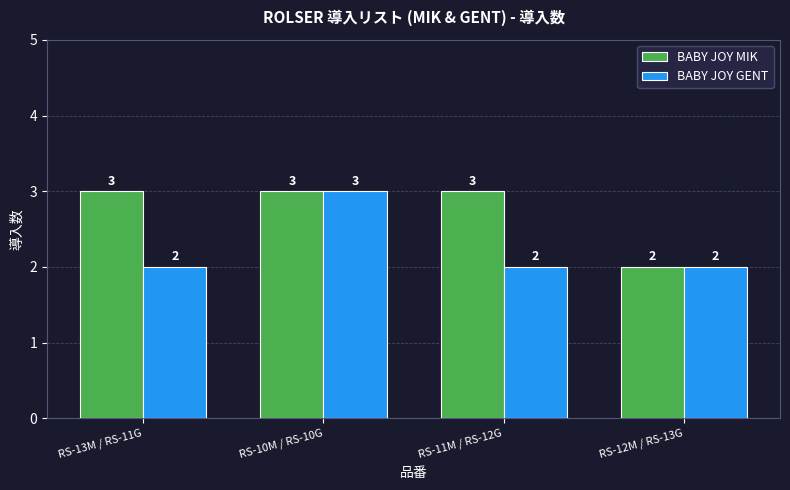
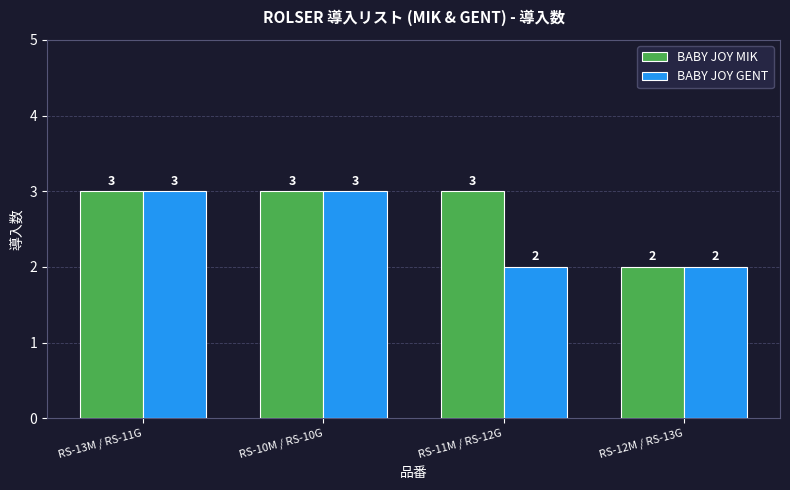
BABY JOY GENT, RS-13M / RS-11G: 2 -> 3
